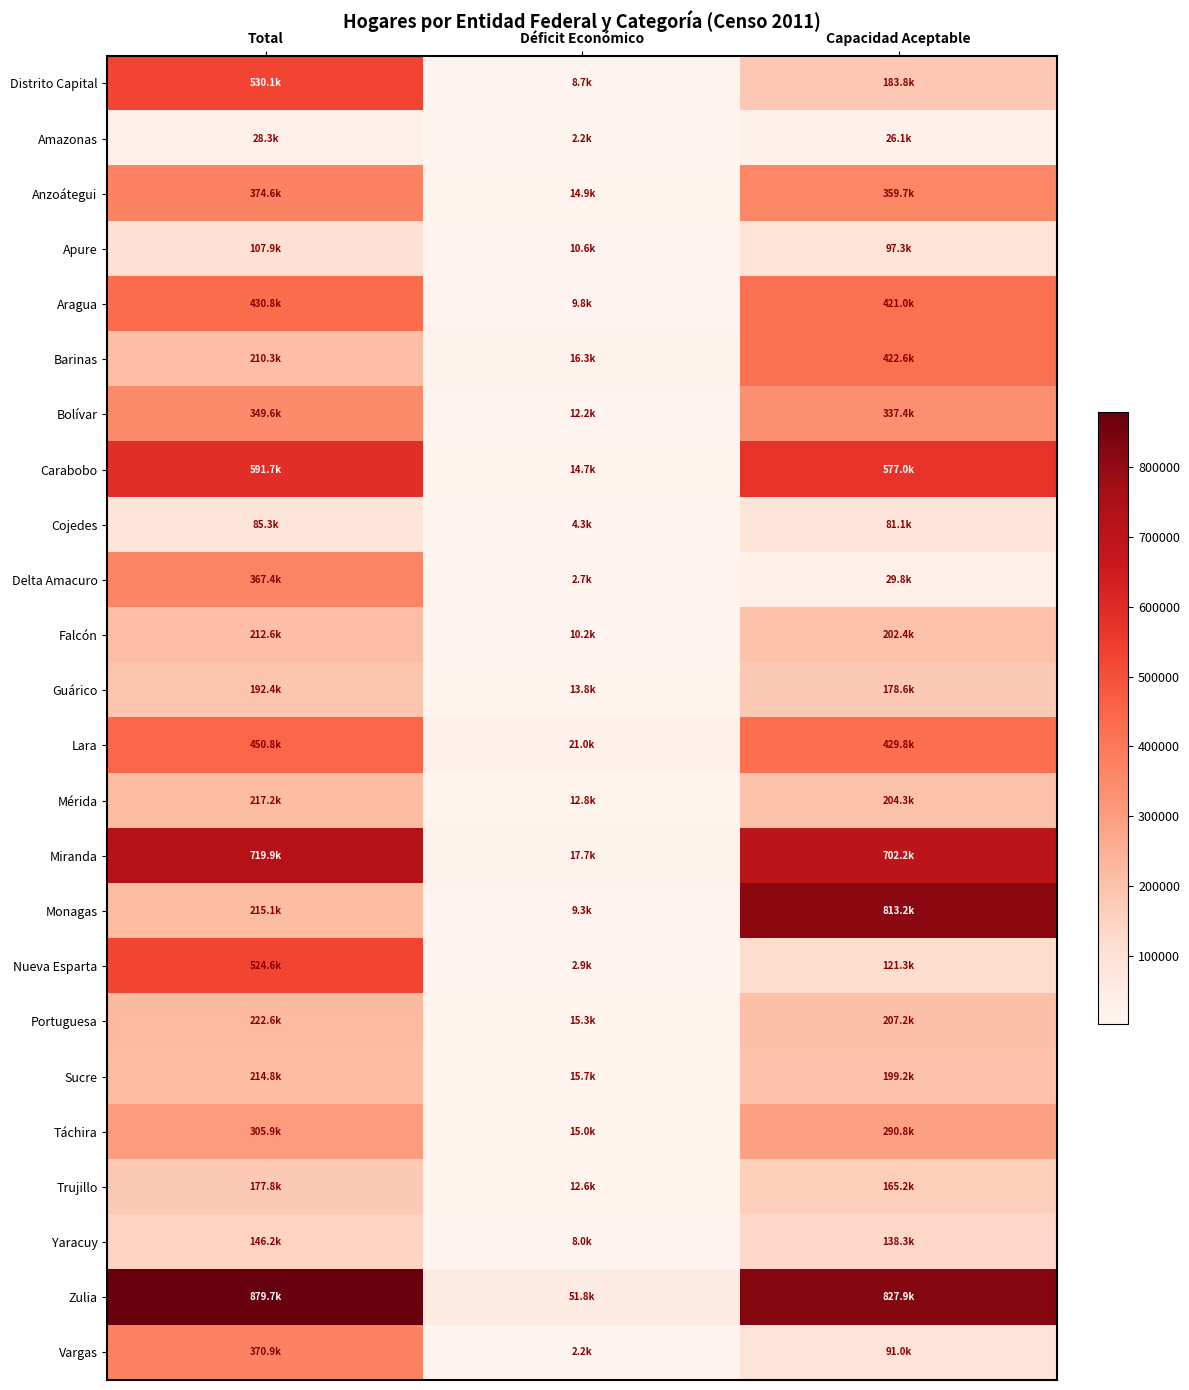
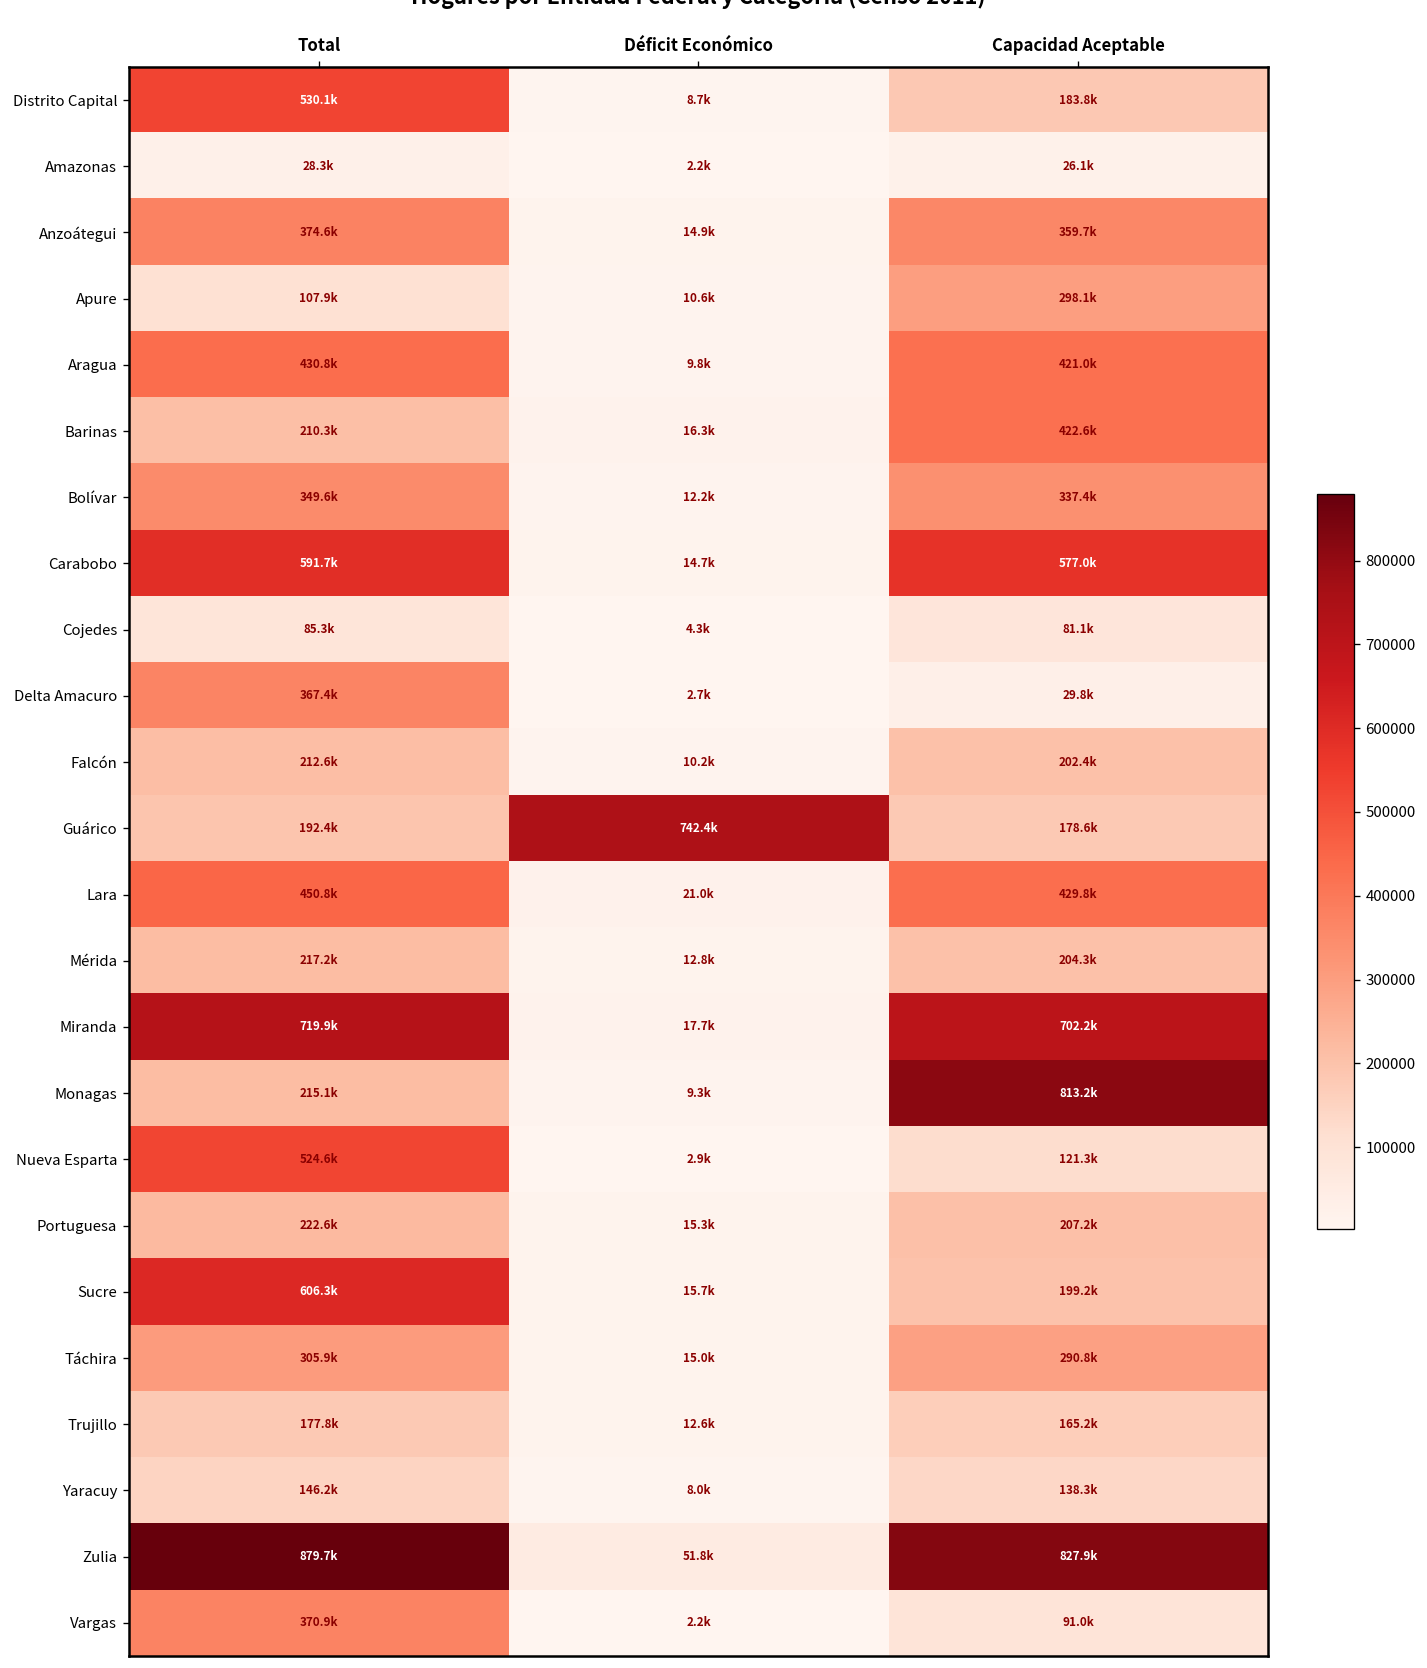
Apure, Capacidad Aceptable: 97.3k -> 298.1k
Guárico, Déficit Económico: 13.8k -> 742.4k
Sucre, Total: 214.8k -> 606.3k
